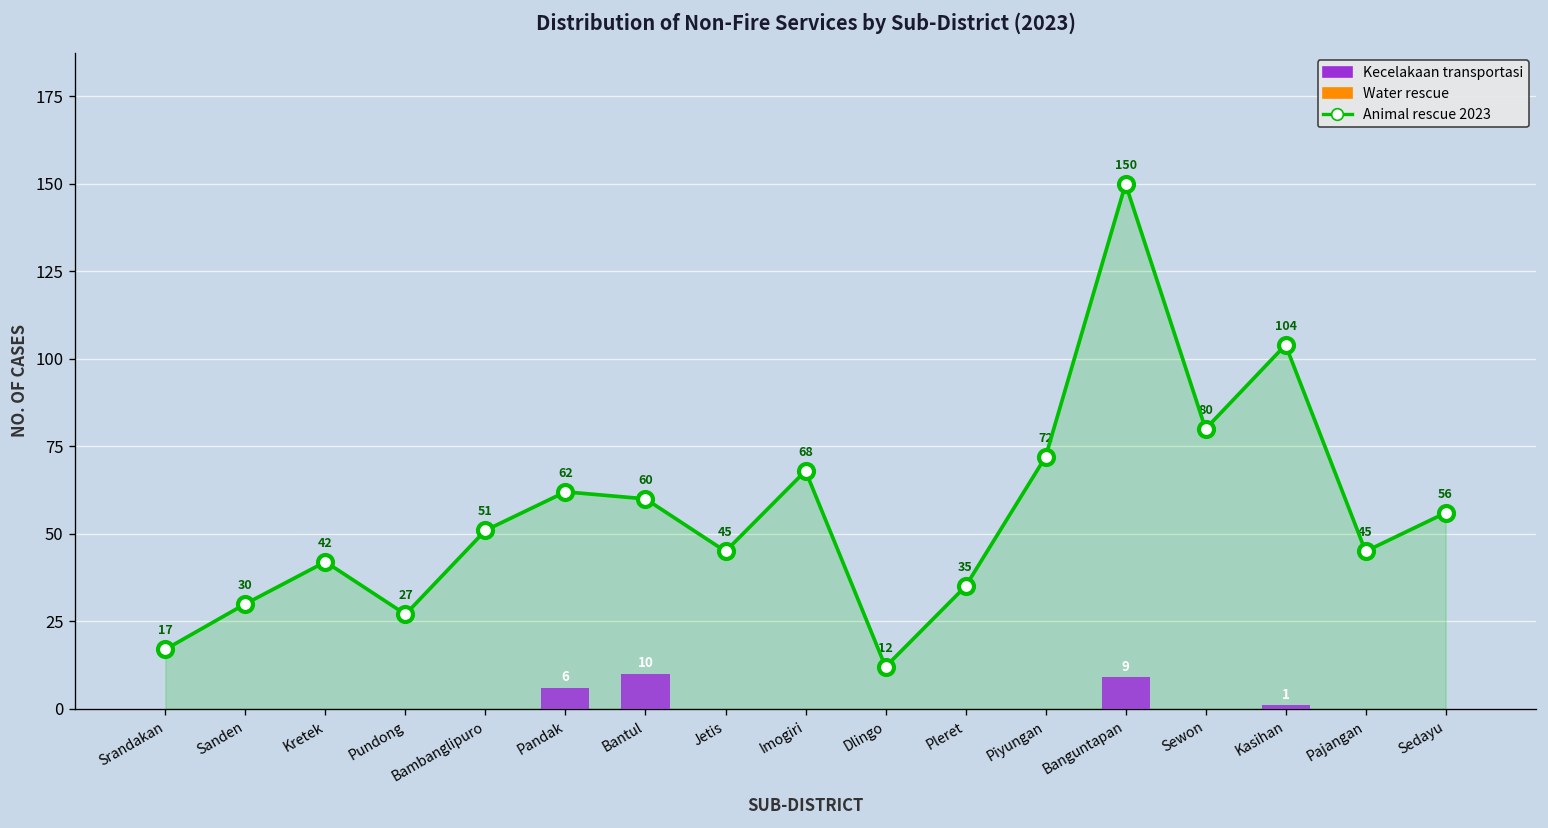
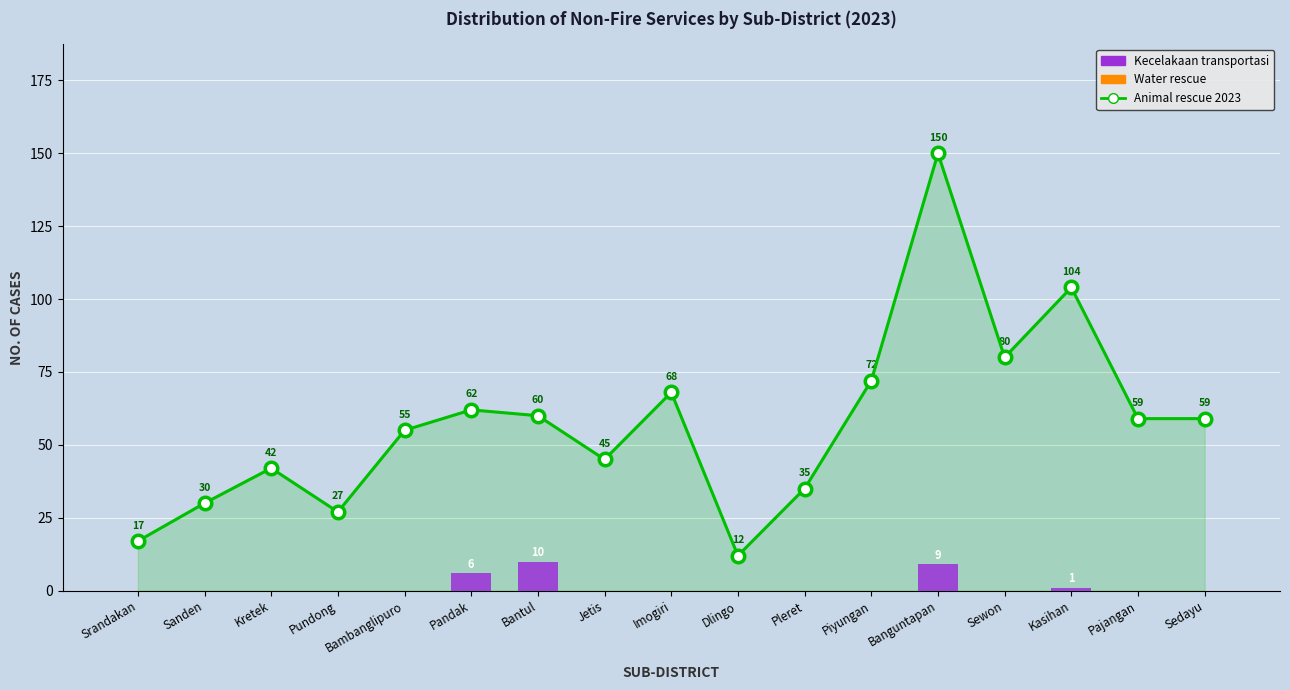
Animal rescue 2023, Bambanglipuro: 51 -> 55
Animal rescue 2023, Pajangan: 45 -> 59
Animal rescue 2023, Sedayu: 56 -> 59
